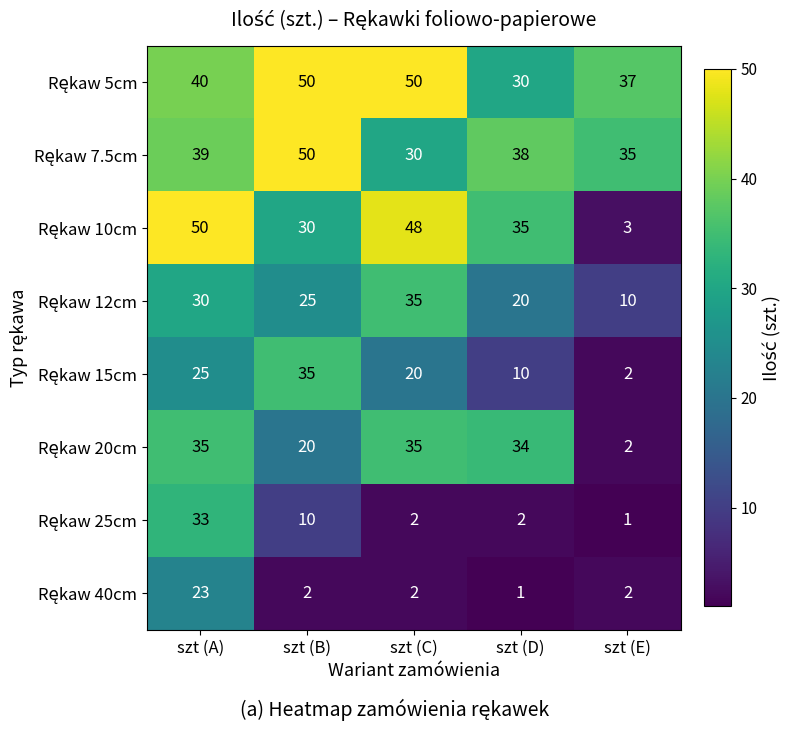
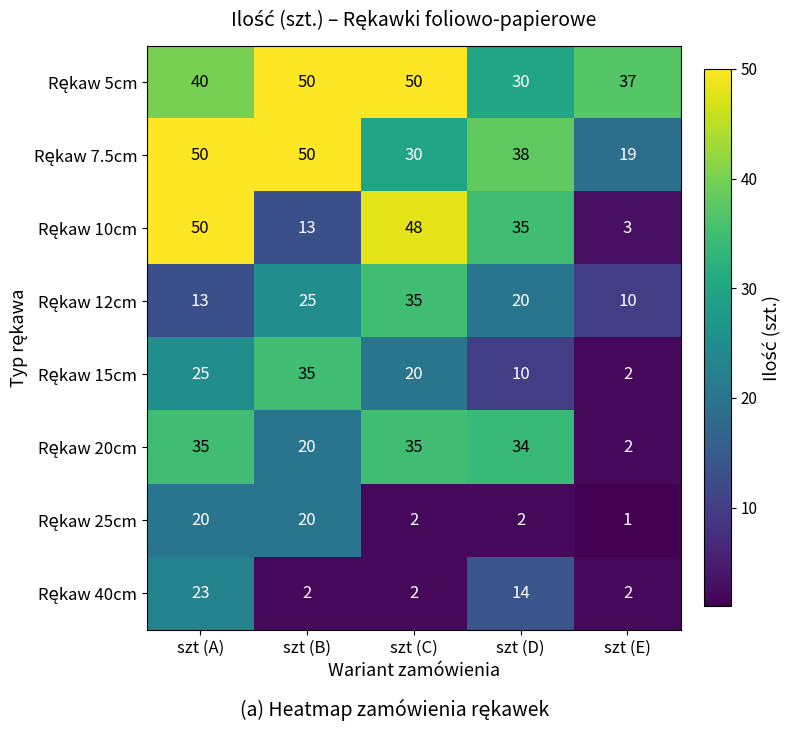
Rękaw 7.5cm, szt (A): 39 -> 50
Rękaw 7.5cm, szt (E): 35 -> 19
Rękaw 10cm, szt (B): 30 -> 13
Rękaw 12cm, szt (A): 30 -> 13
Rękaw 25cm, szt (A): 33 -> 20
Rękaw 25cm, szt (B): 10 -> 20
Rękaw 40cm, szt (D): 1 -> 14
